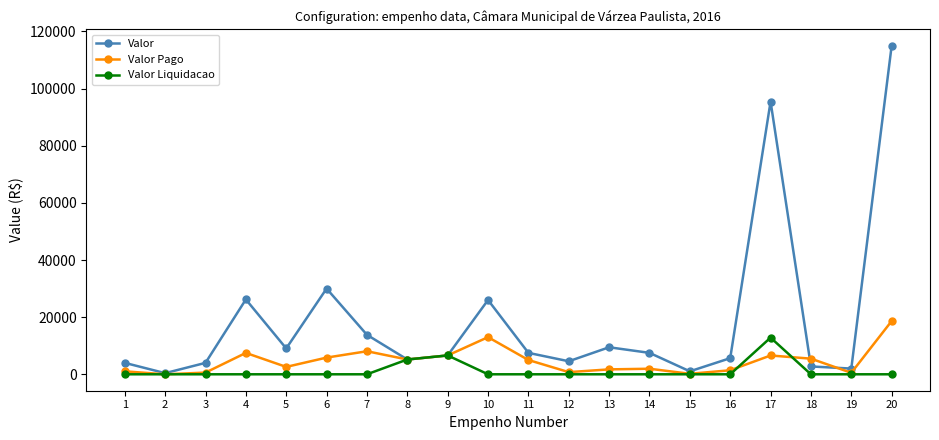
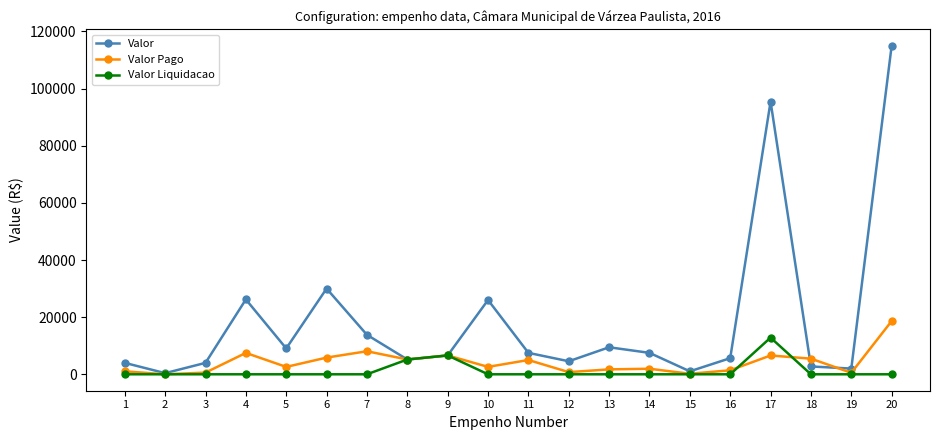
Valor Pago, 10: 13000 -> 3000
